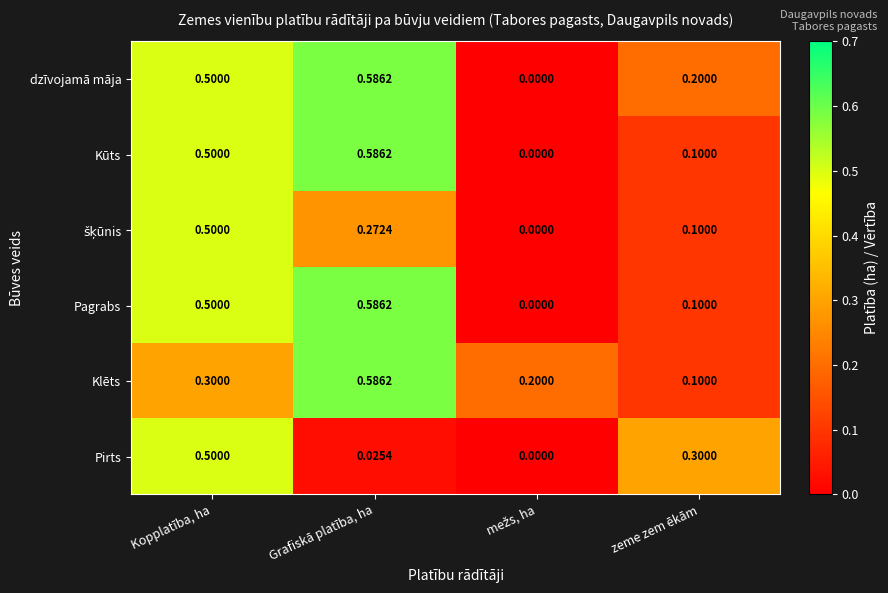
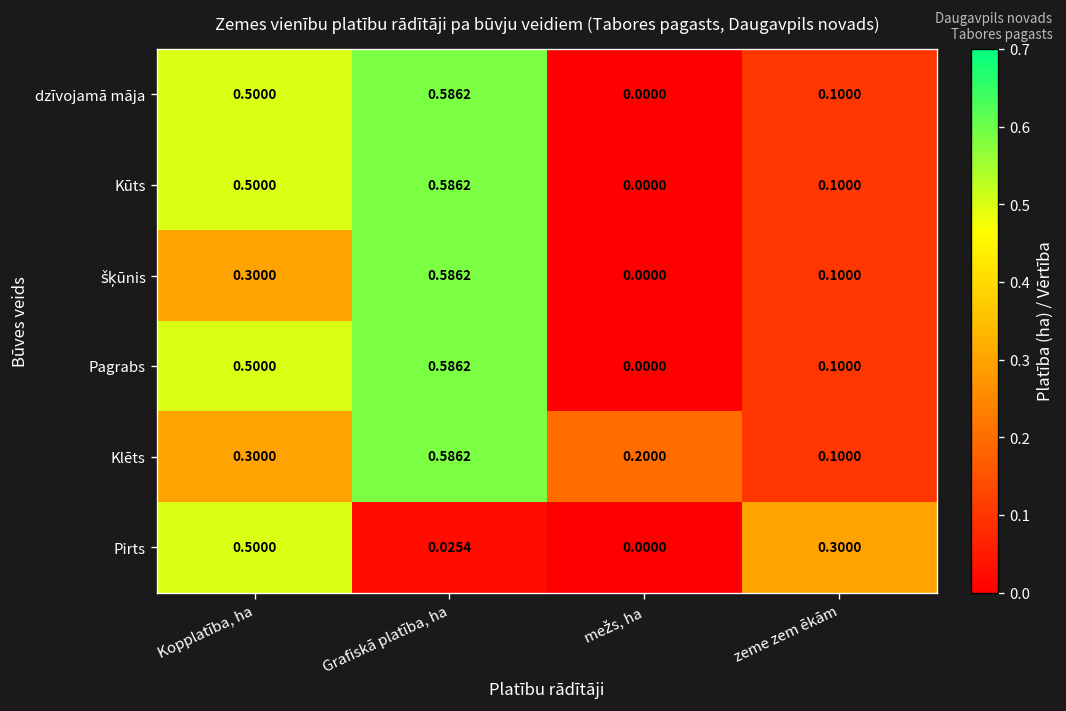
dzīvojamā māja, zeme zem ēkām: 0.2000 -> 0.1000
šķūnis, Kopplatība, ha: 0.5000 -> 0.3000
šķūnis, Grafiskā platība, ha: 0.2724 -> 0.5862
